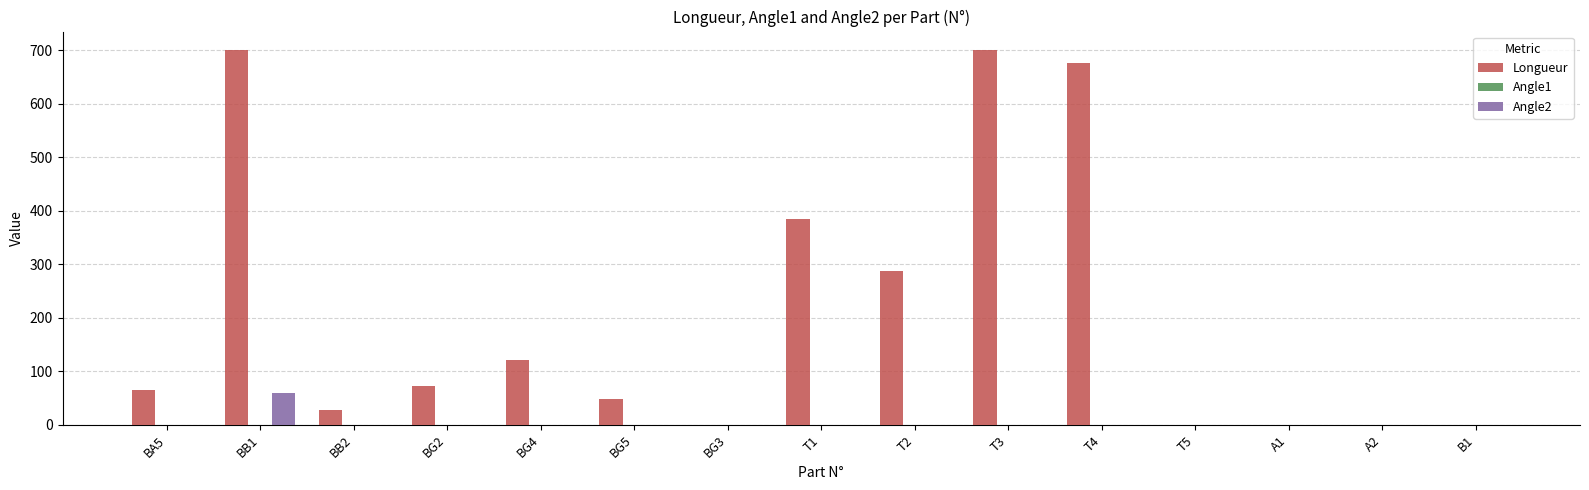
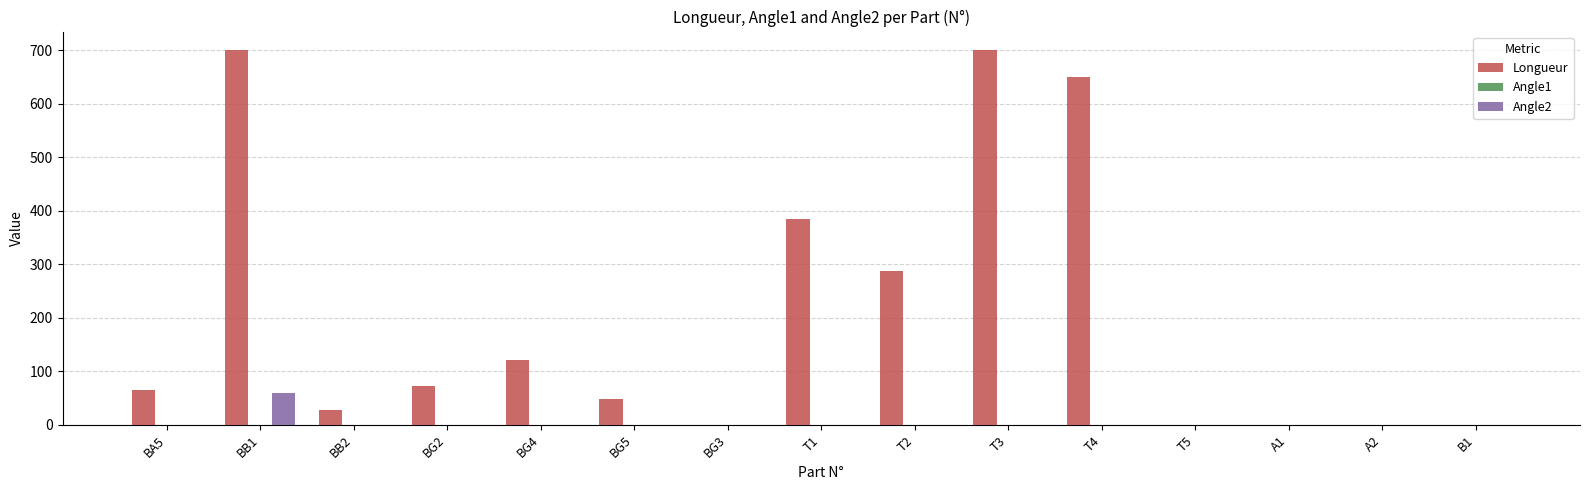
Longueur, T4: 680 -> 650
